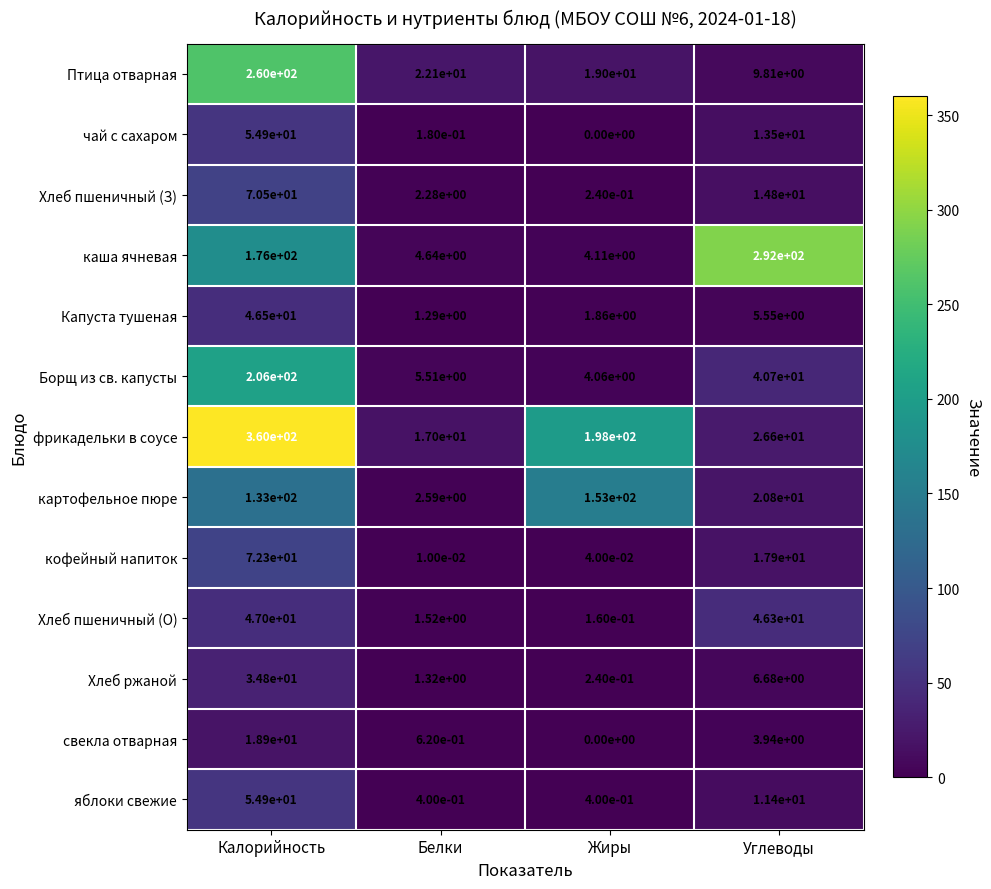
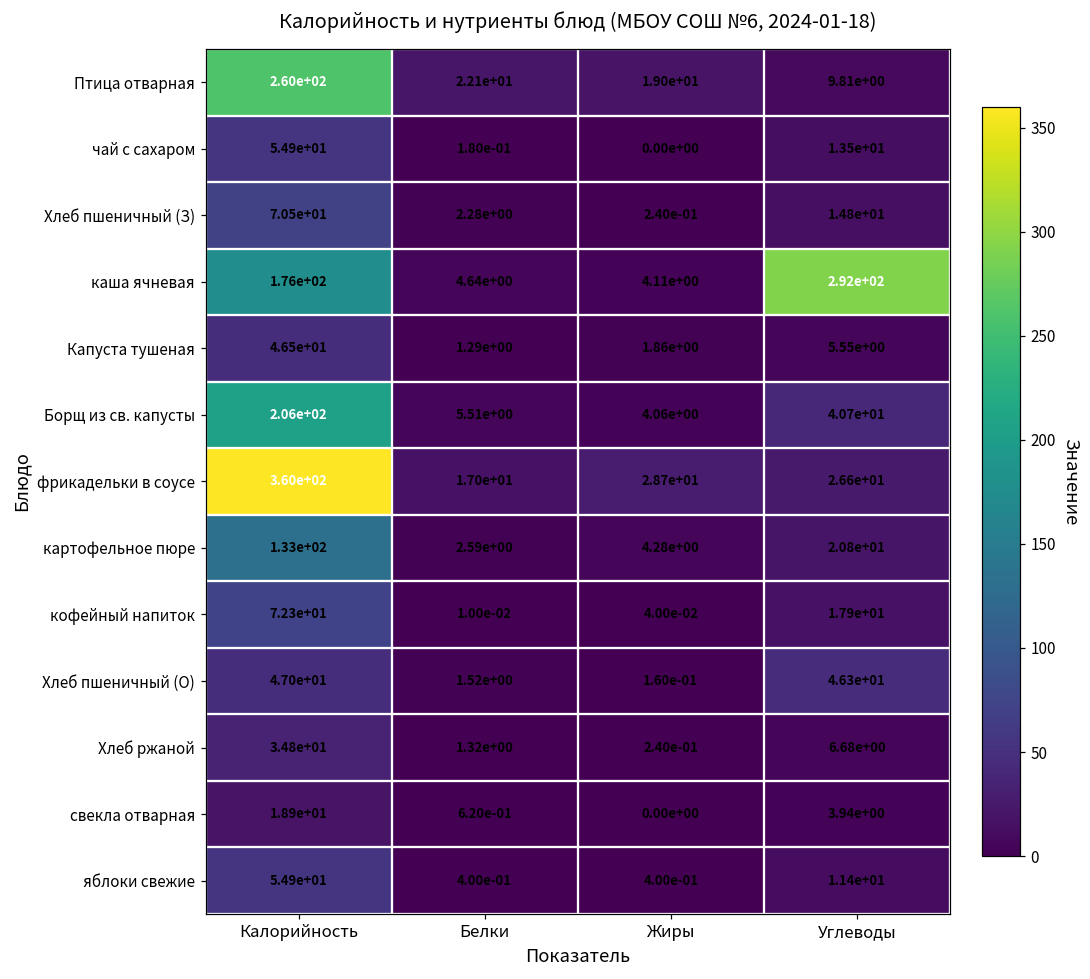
фрикадельки в соусе, Жиры: 1.98e+02 -> 2.87e+01
картофельное пюре, Жиры: 1.53e+02 -> 4.28e+00
